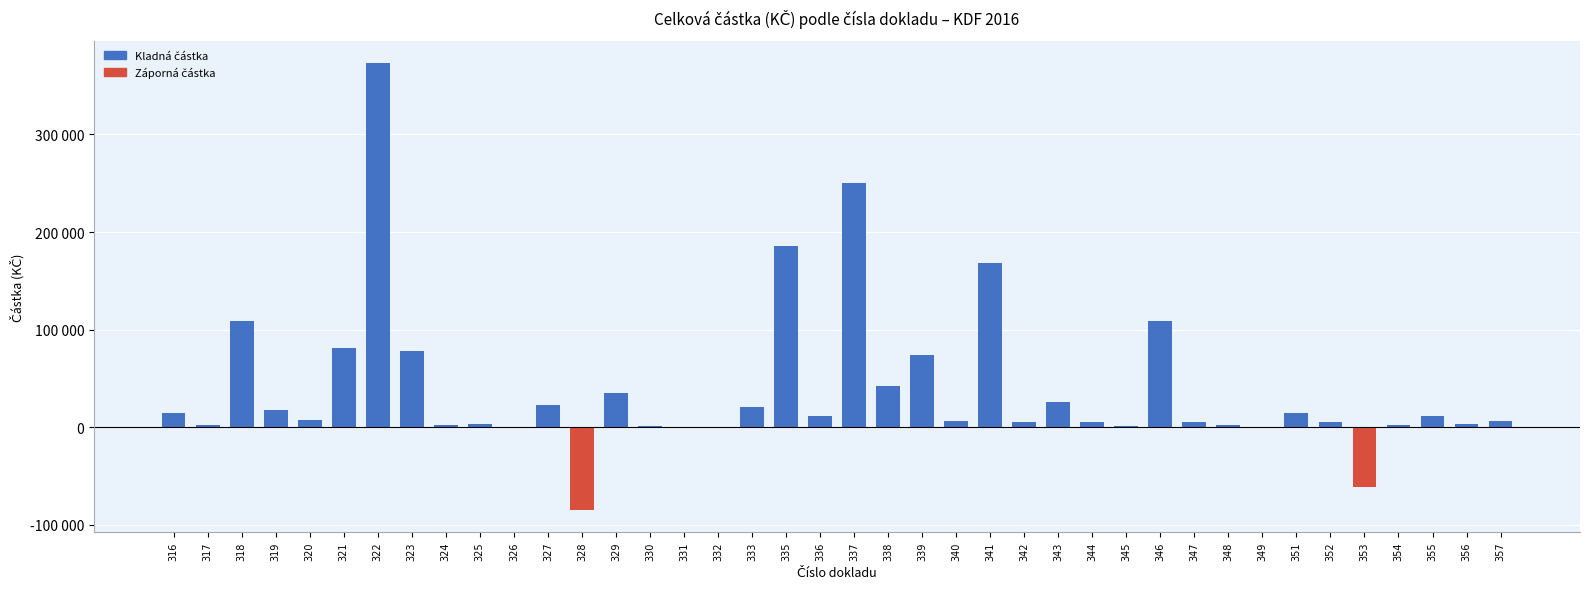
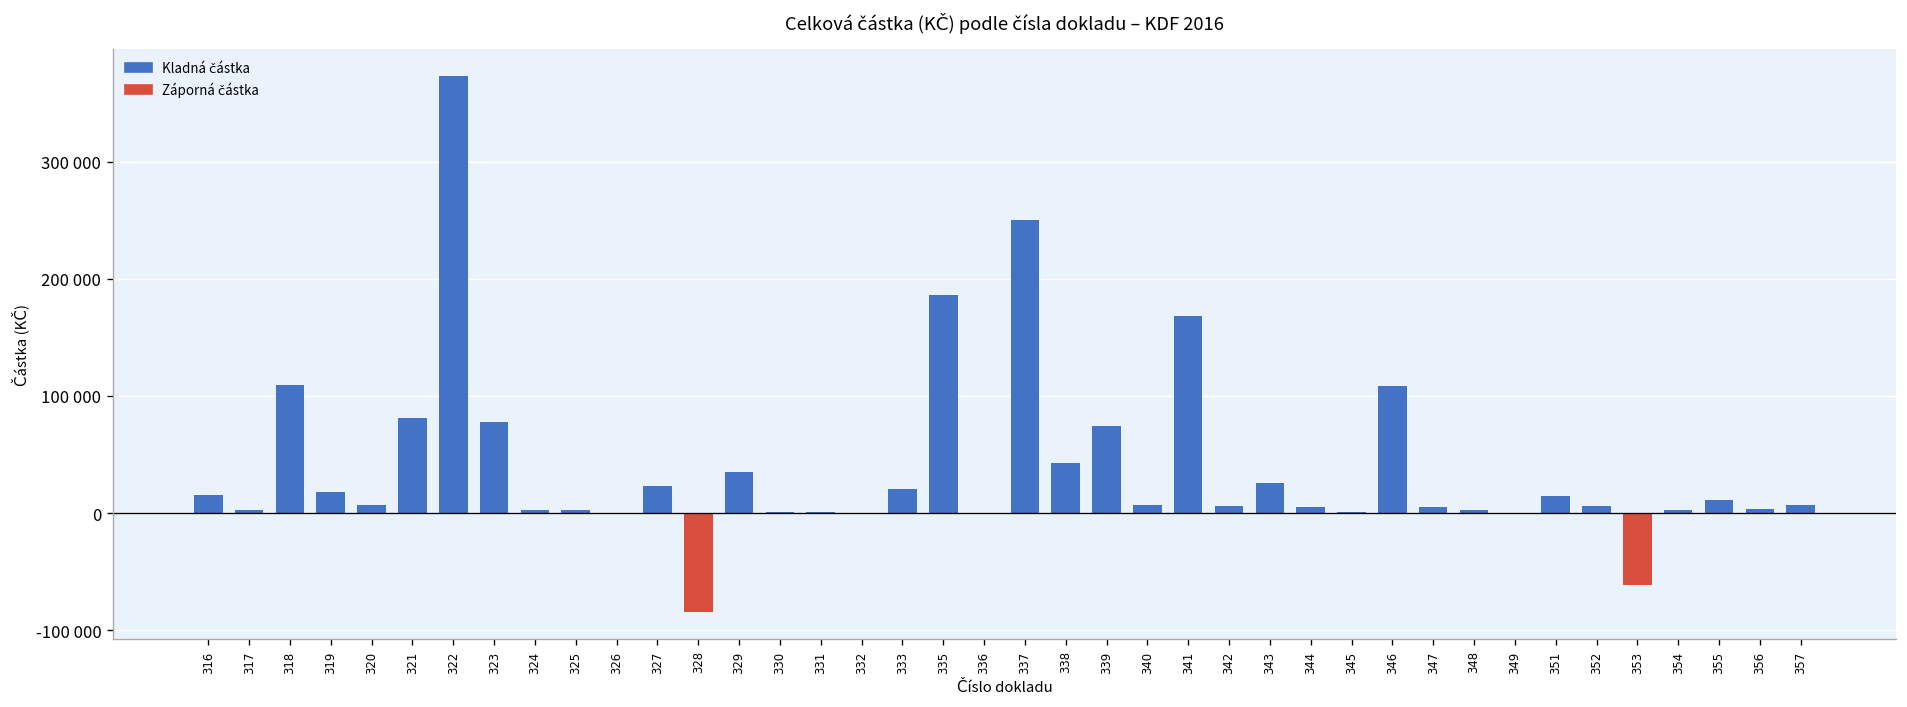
336: 10000 -> 0
